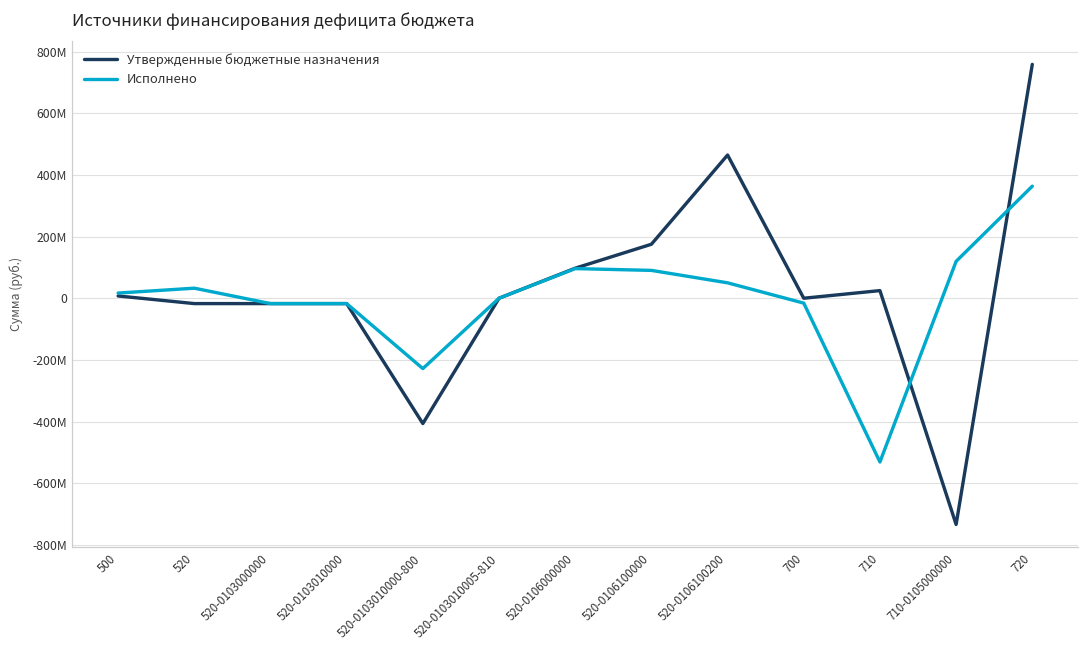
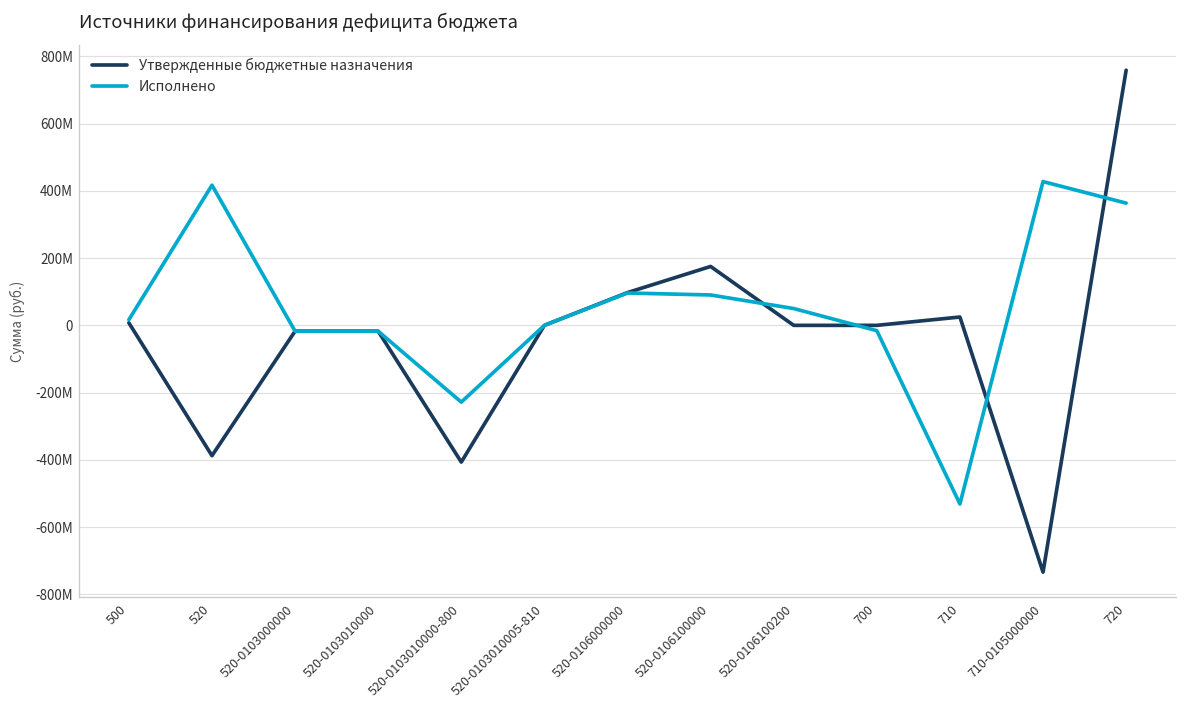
Утвержденные бюджетные назначения, 520: -20000000 -> -390000000
Исполнено, 520: 30000000 -> 420000000
Утвержденные бюджетные назначения, 520-0106100200: 460000000 -> 0
Исполнено, 710-0105000000: 120000000 -> 430000000
